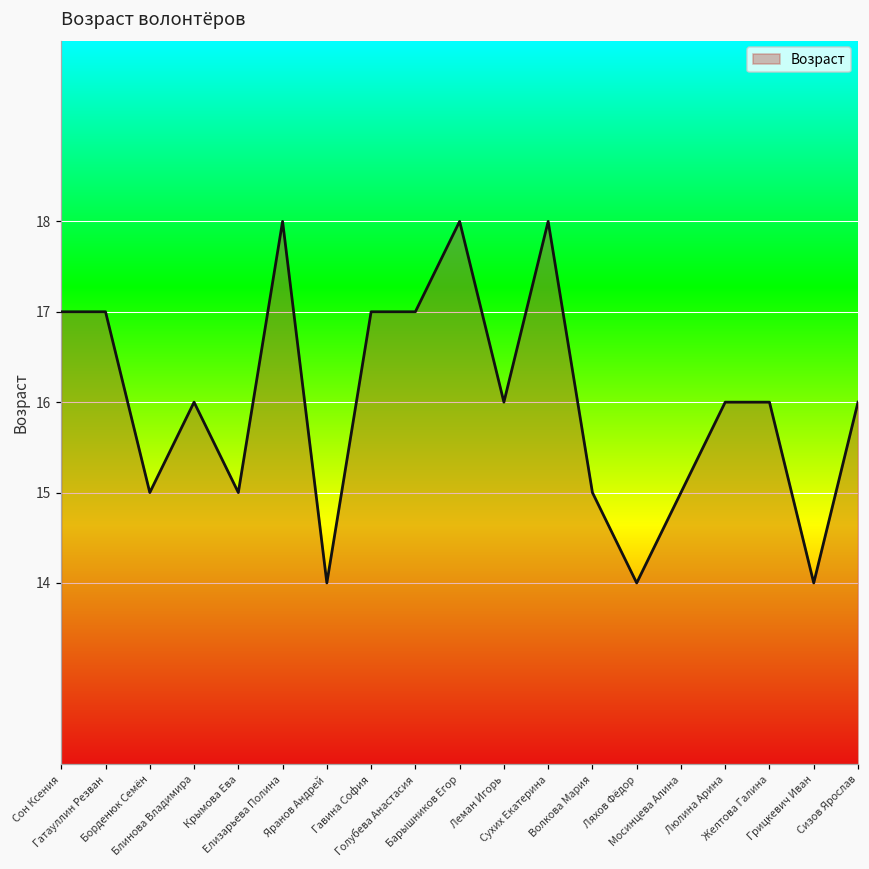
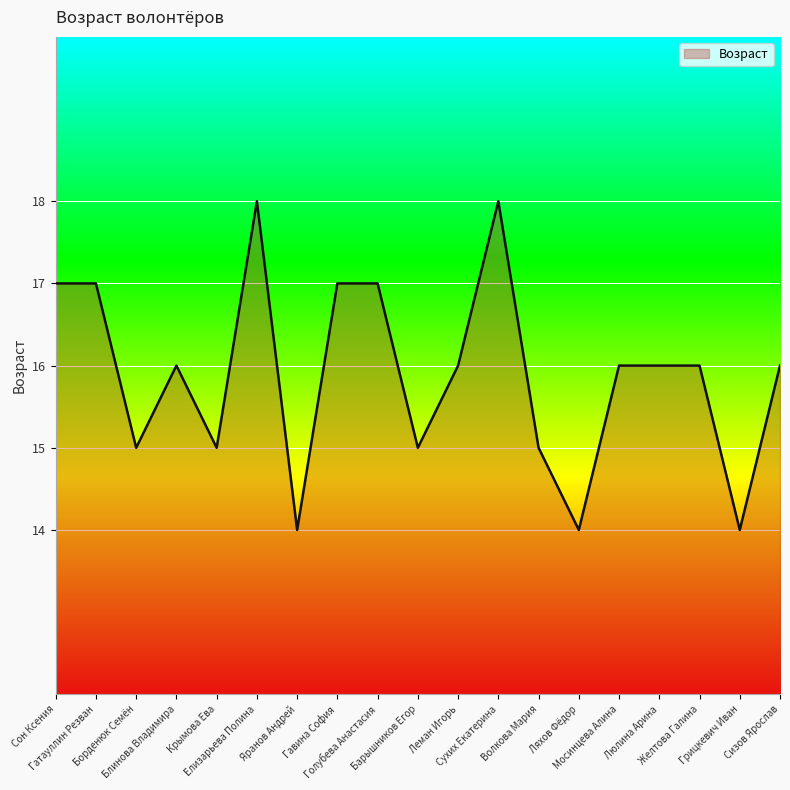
Барышников Егор: 18 -> 15
Мосинцева Алина: 15 -> 16
